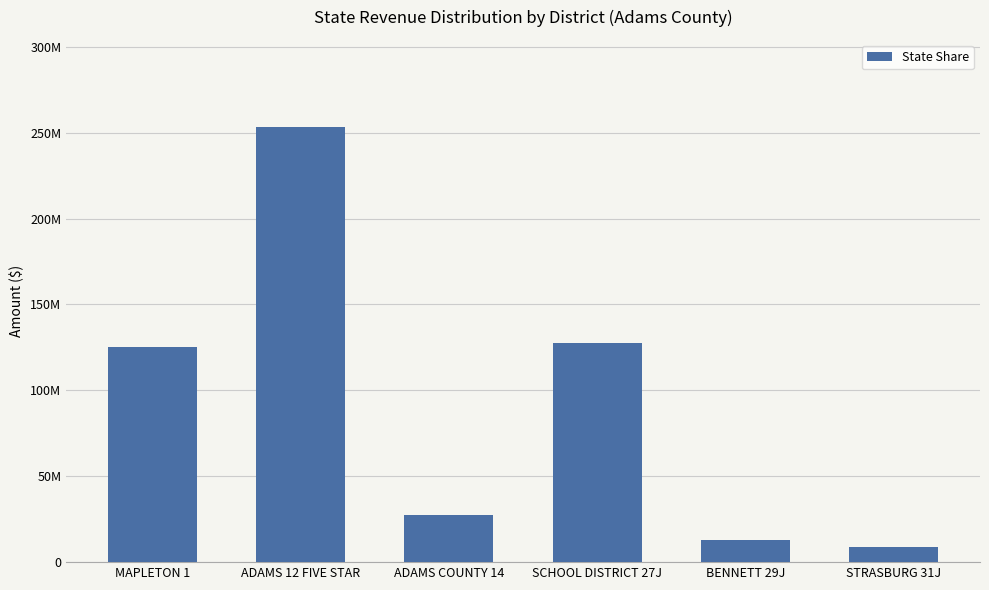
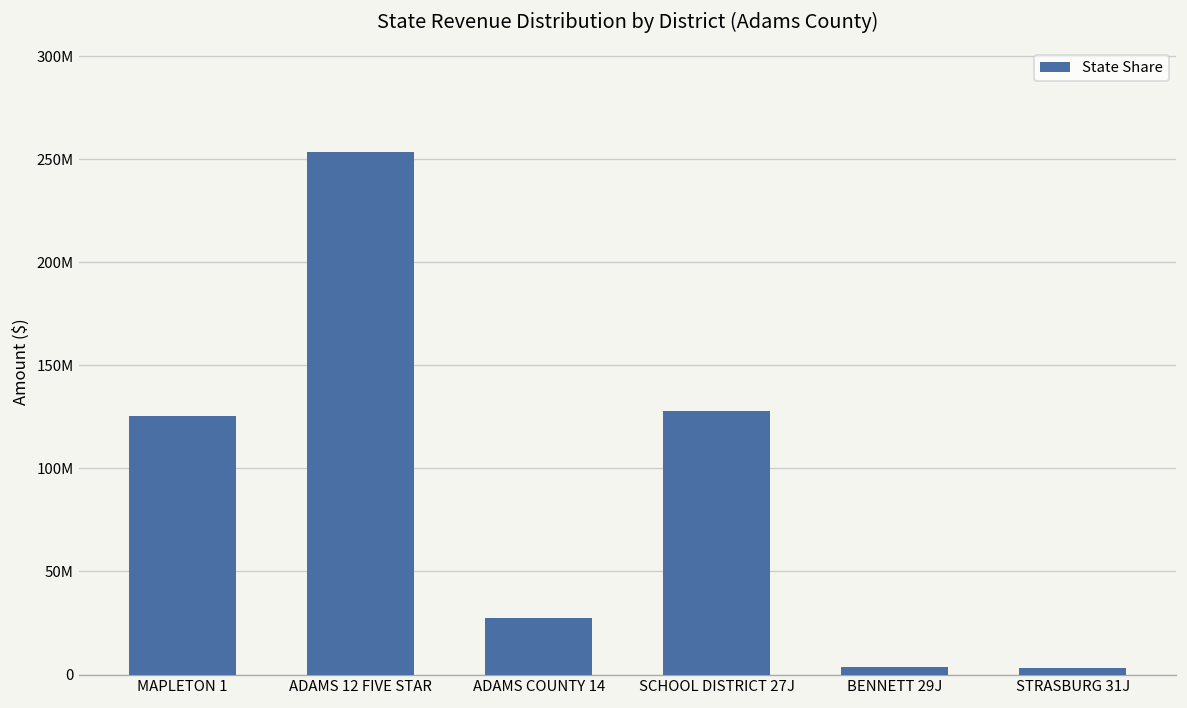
BENNETT 29J: 13000000 -> 4000000
STRASBURG 31J: 9000000 -> 3000000
